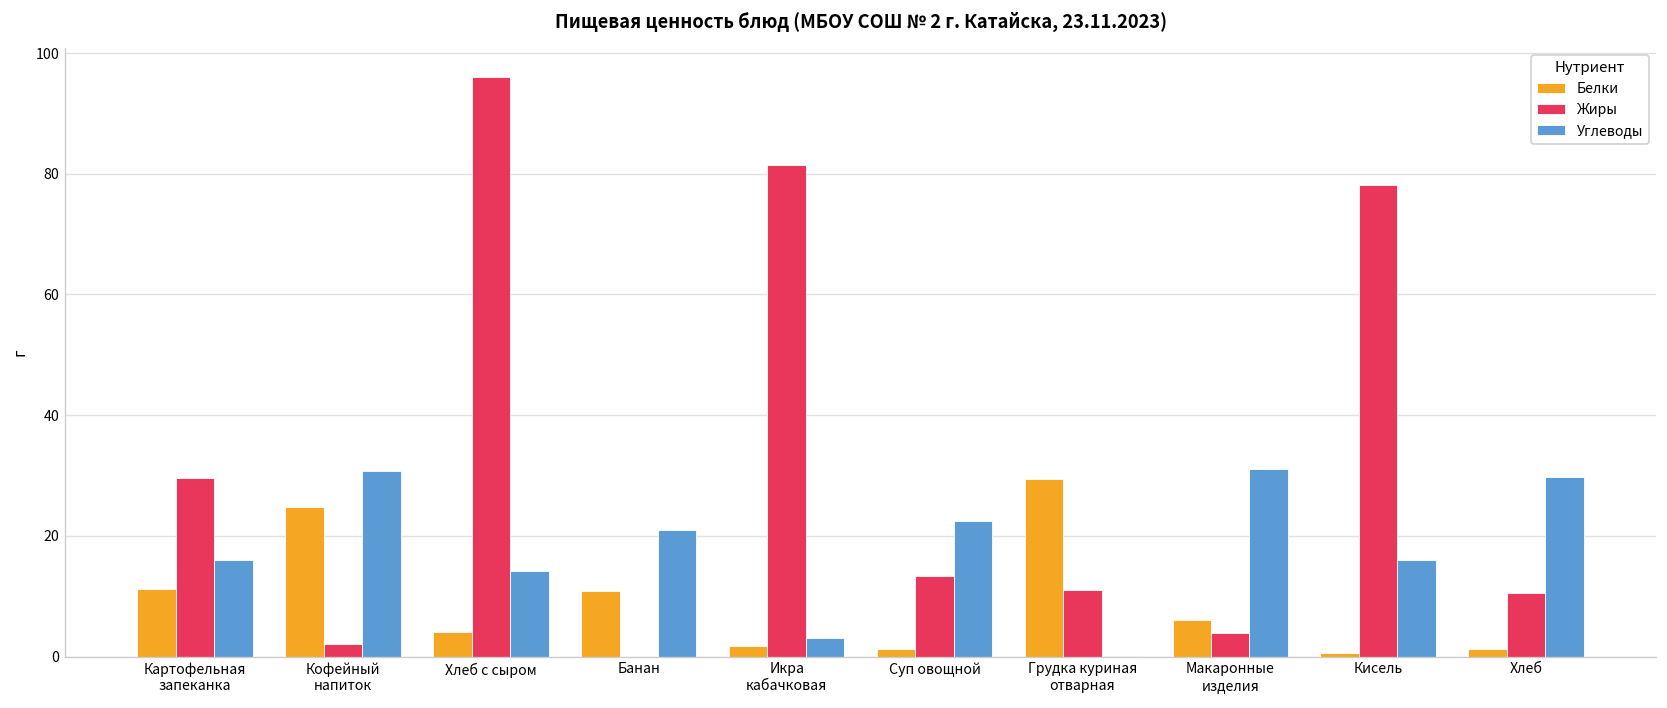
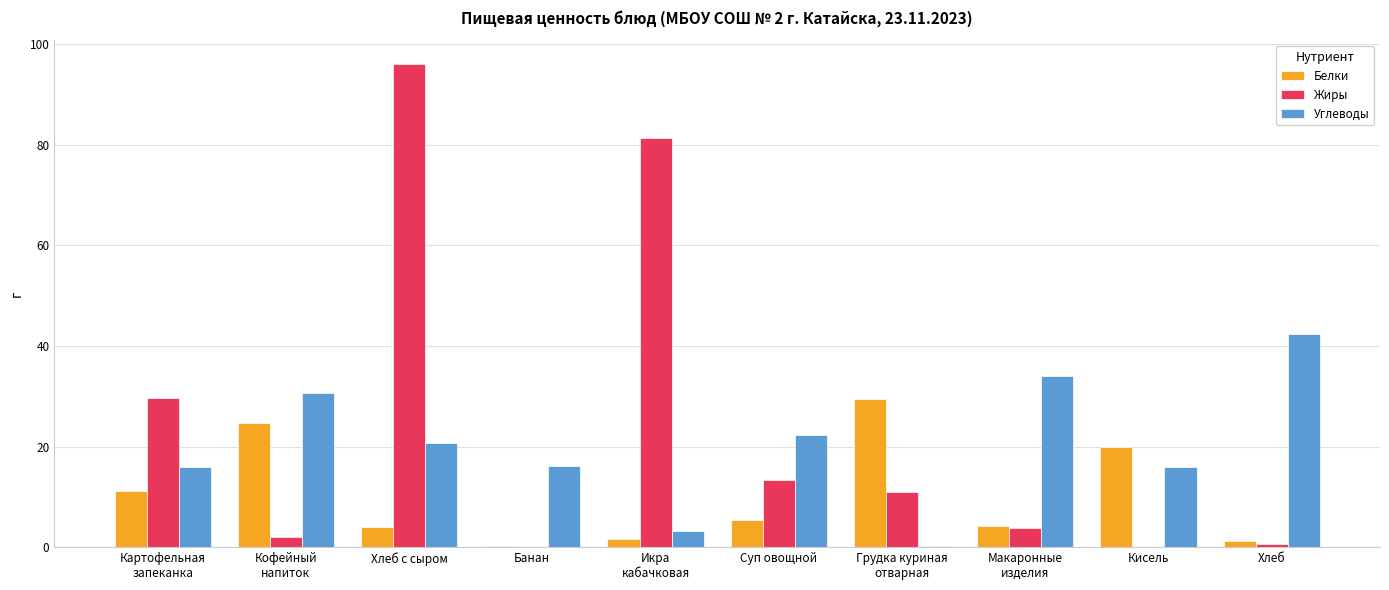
Углеводы, Хлеб с сыром: 14 -> 21
Белки, Банан: 11 -> 0
Углеводы, Банан: 21 -> 16
Белки, Суп овощной: 1 -> 5
Белки, Макаронные изделия: 6 -> 4
Углеводы, Макаронные изделия: 31 -> 34
Белки, Кисель: 1 -> 20
Жиры, Кисель: 78 -> 0
Жиры, Хлеб: 11 -> 1
Углеводы, Хлеб: 30 -> 42
